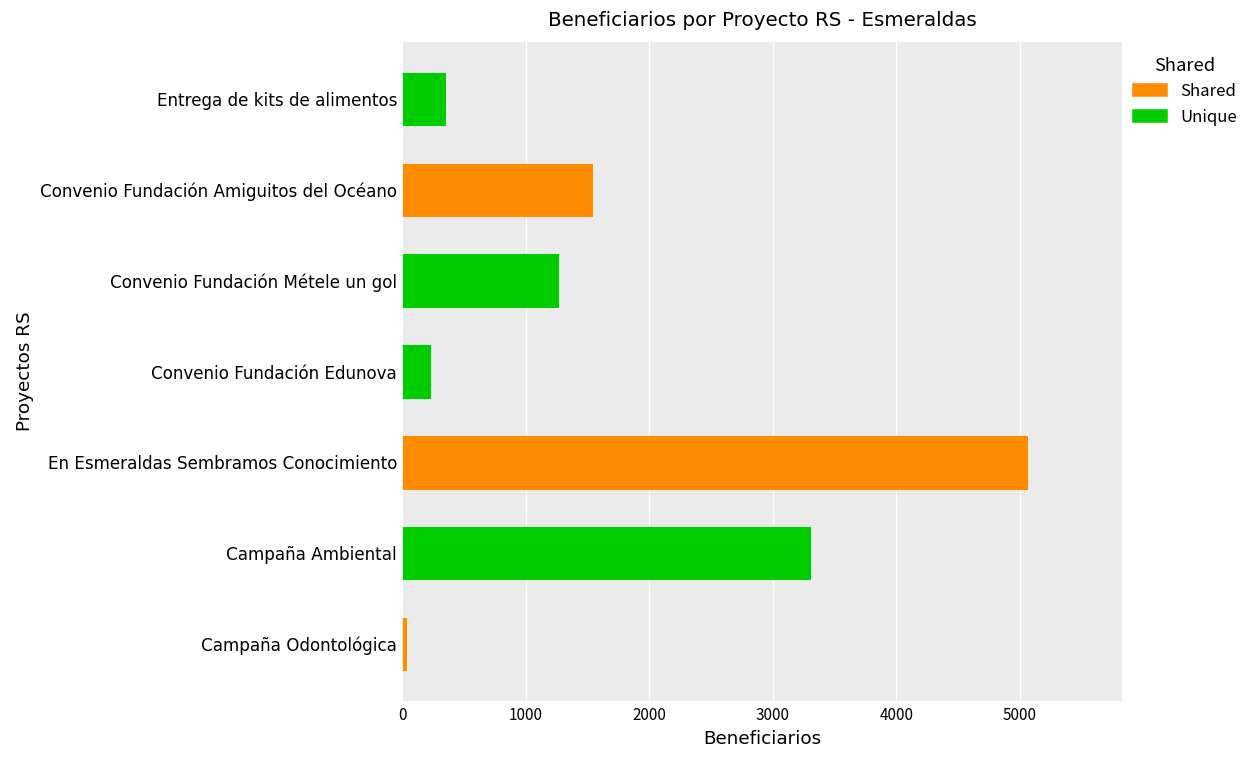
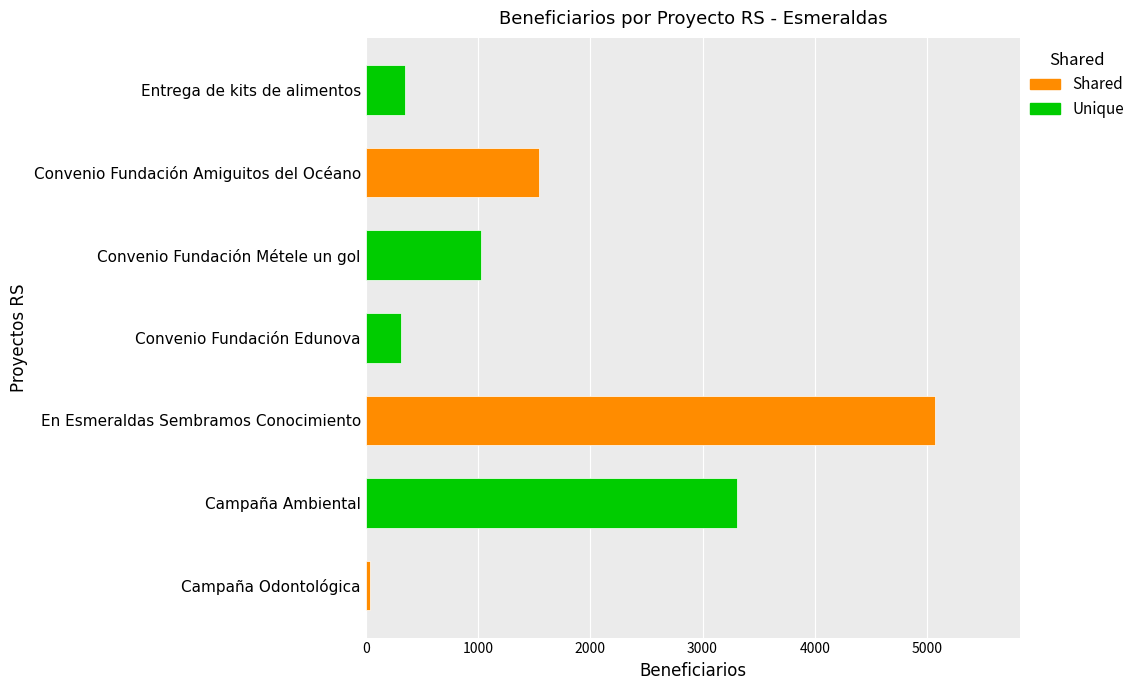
Convenio Fundación Métele un gol: 1270 -> 1030
Convenio Fundación Edunova: 230 -> 310
